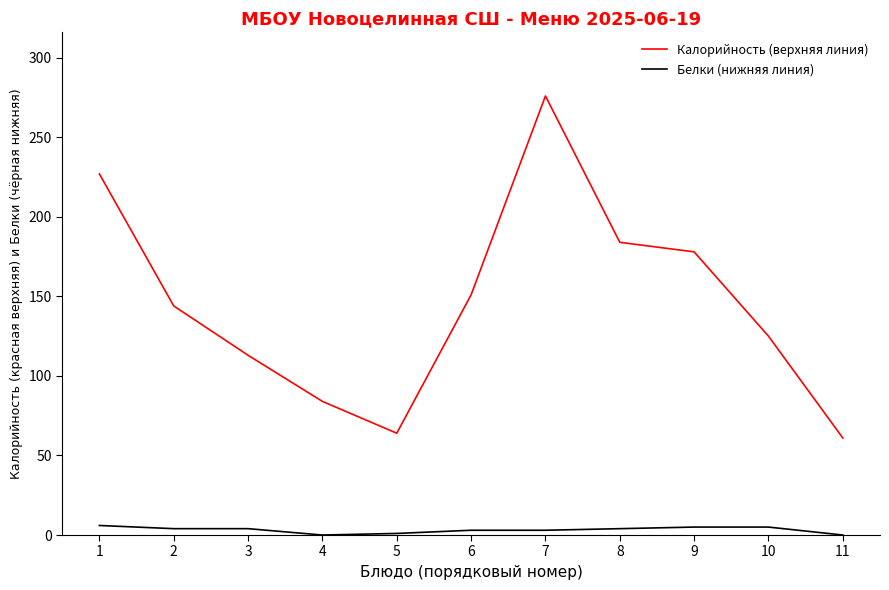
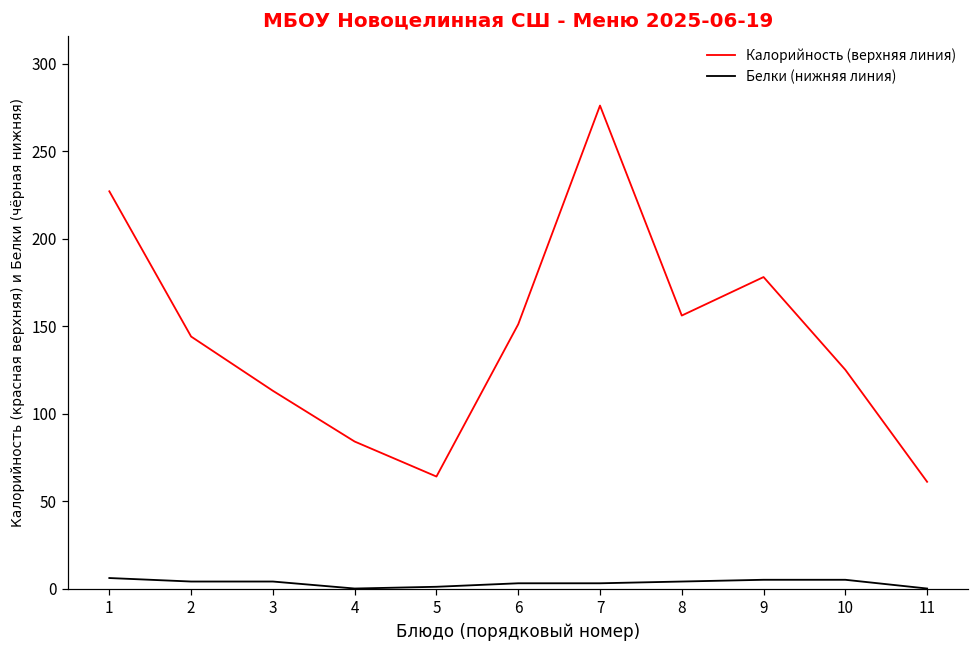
Калорийность (верхняя линия), 8: 184 -> 156
